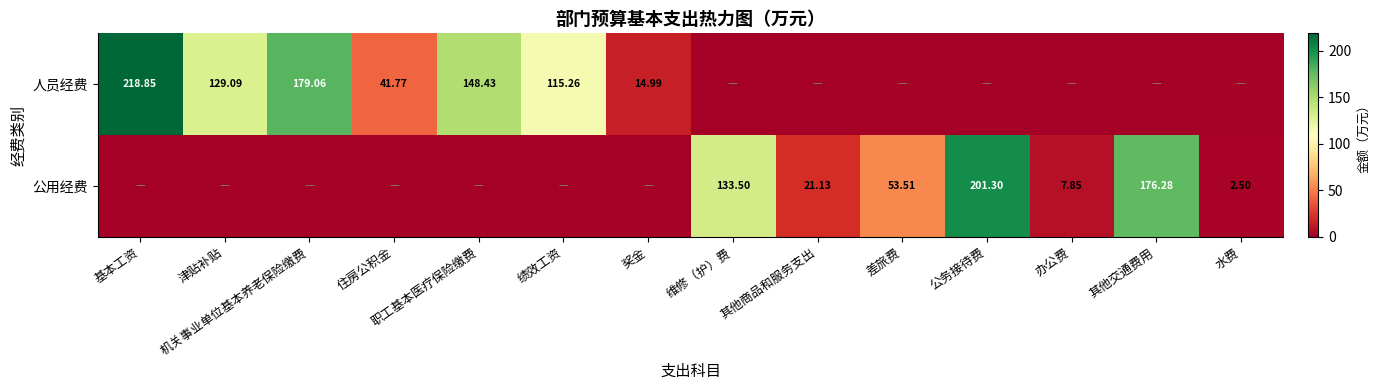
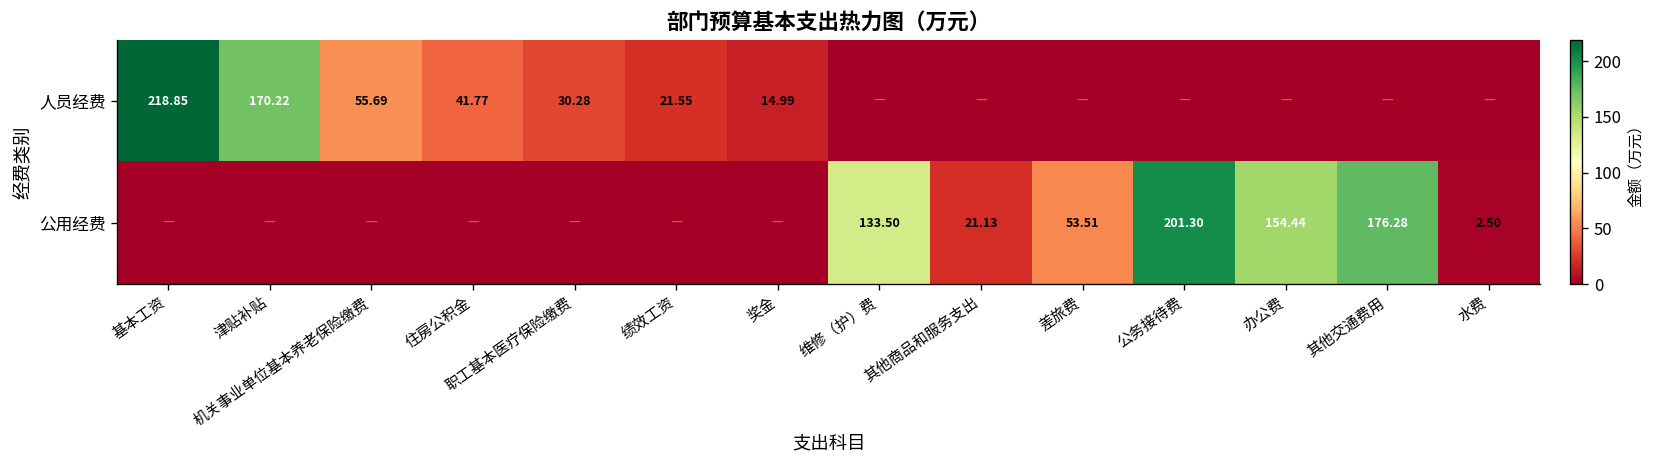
人员经费, 津贴补贴: 129.09 -> 170.22
人员经费, 机关事业单位基本养老保险缴费: 179.06 -> 55.69
人员经费, 职工基本医疗保险缴费: 148.43 -> 30.28
人员经费, 绩效工资: 115.26 -> 21.55
公用经费, 办公费: 7.85 -> 154.44
